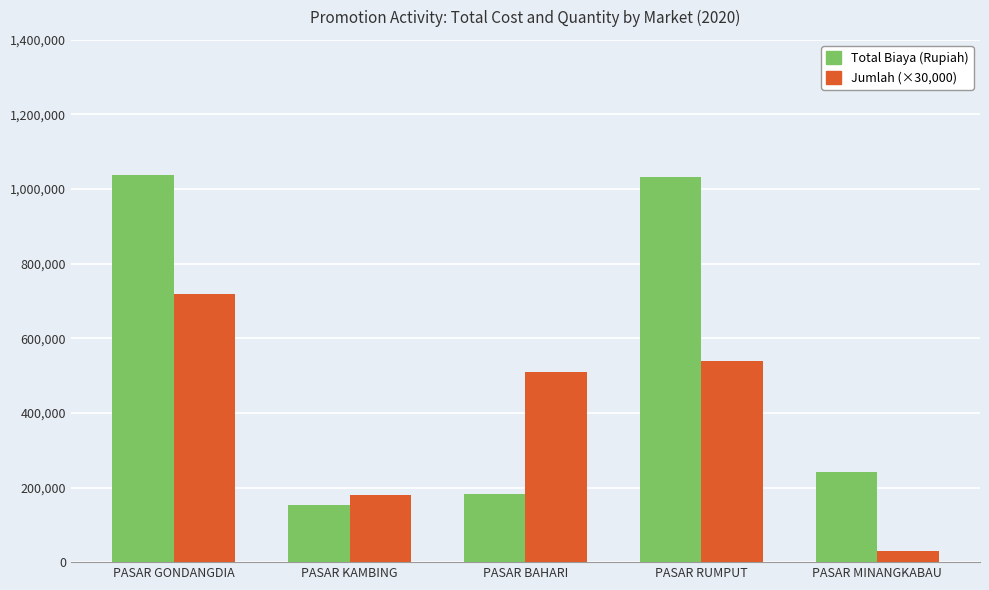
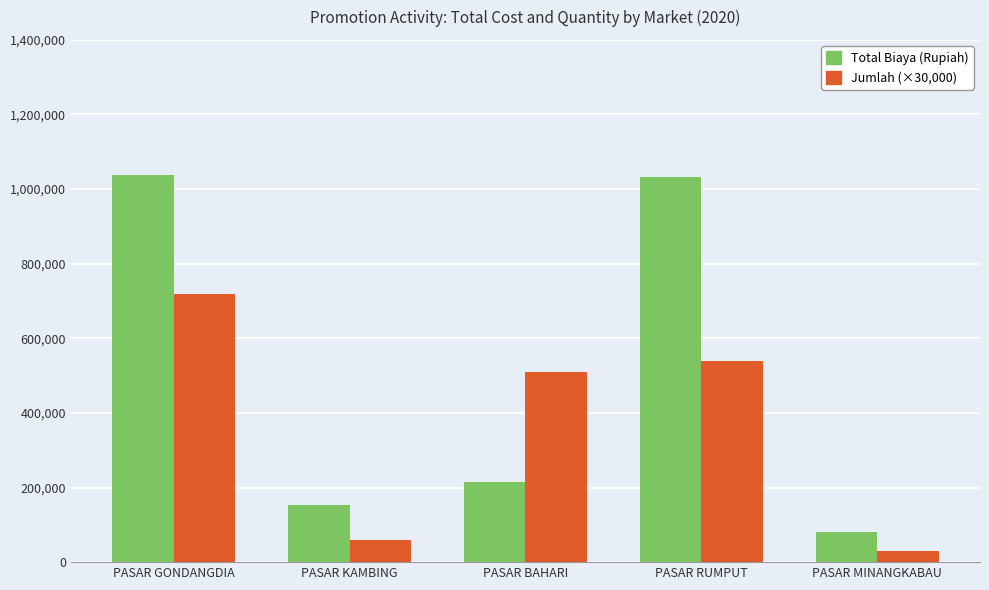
Jumlah (×30,000), PASAR KAMBING: 180,000 -> 60,000
Total Biaya (Rupiah), PASAR BAHARI: 180,000 -> 220,000
Total Biaya (Rupiah), PASAR MINANGKABAU: 240,000 -> 80,000
